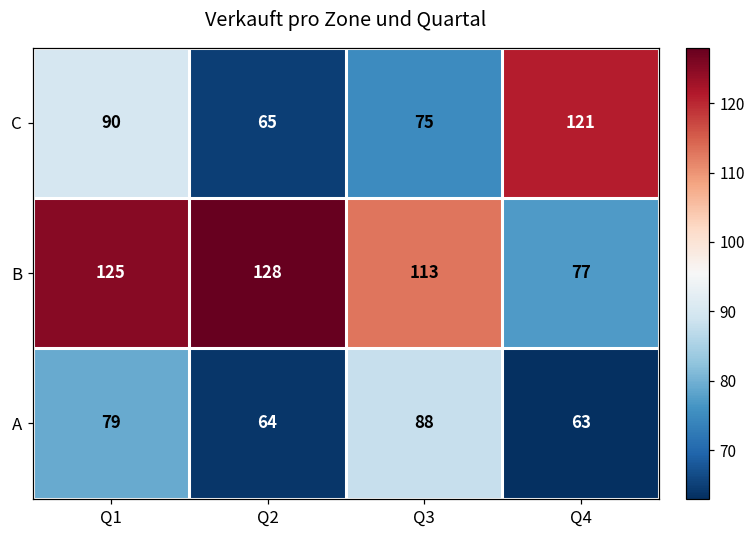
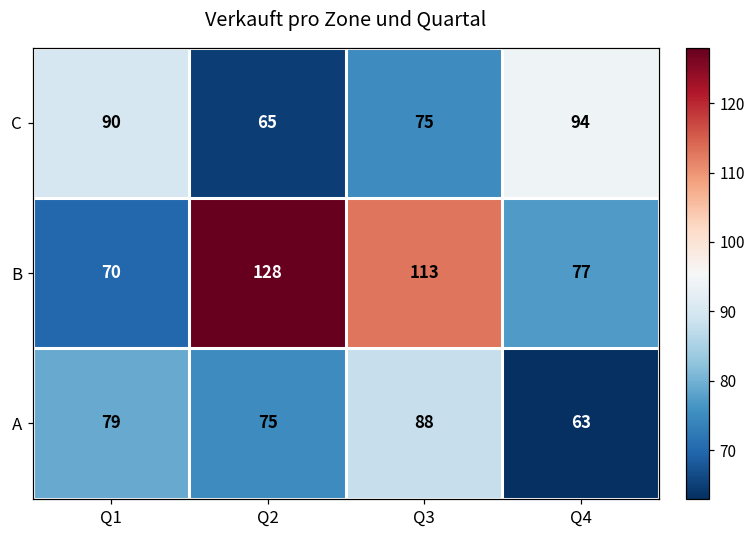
C, Q4: 121 -> 94
B, Q1: 125 -> 70
A, Q2: 64 -> 75
